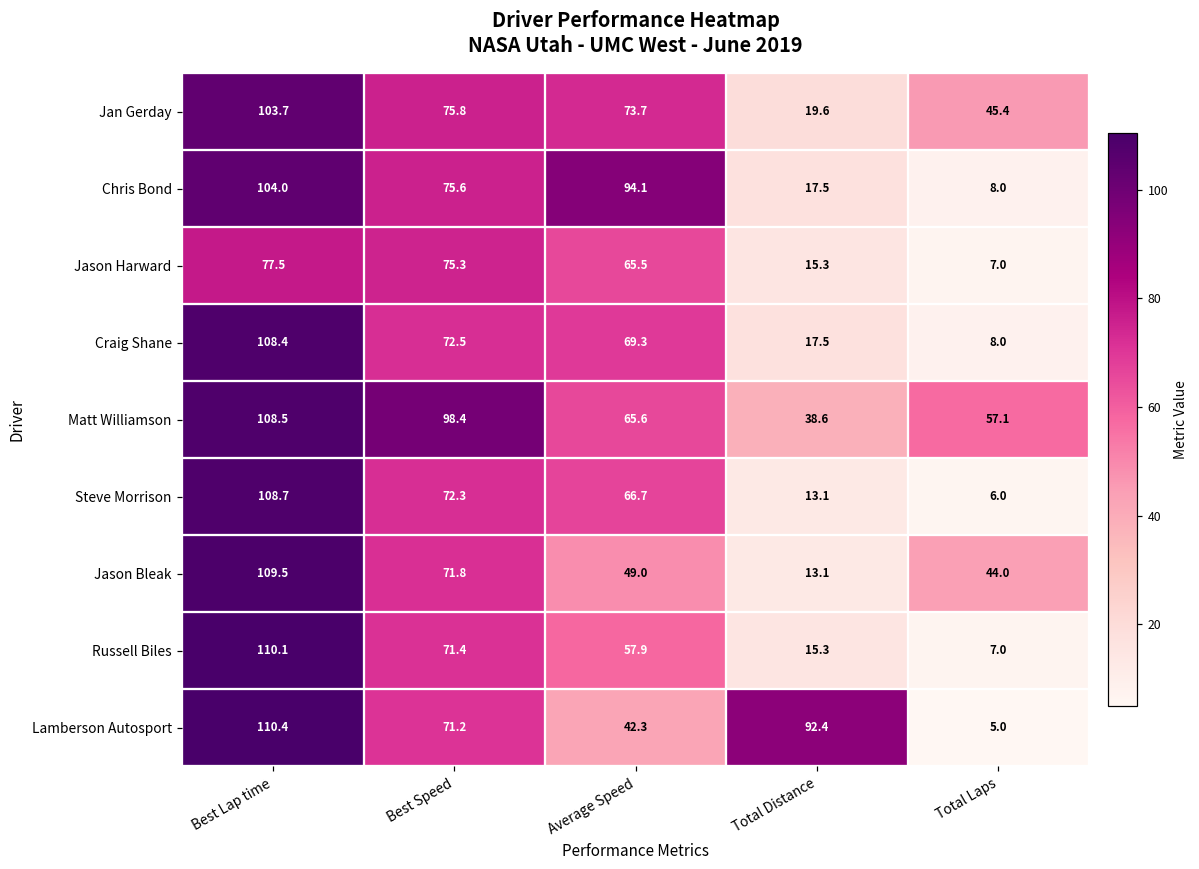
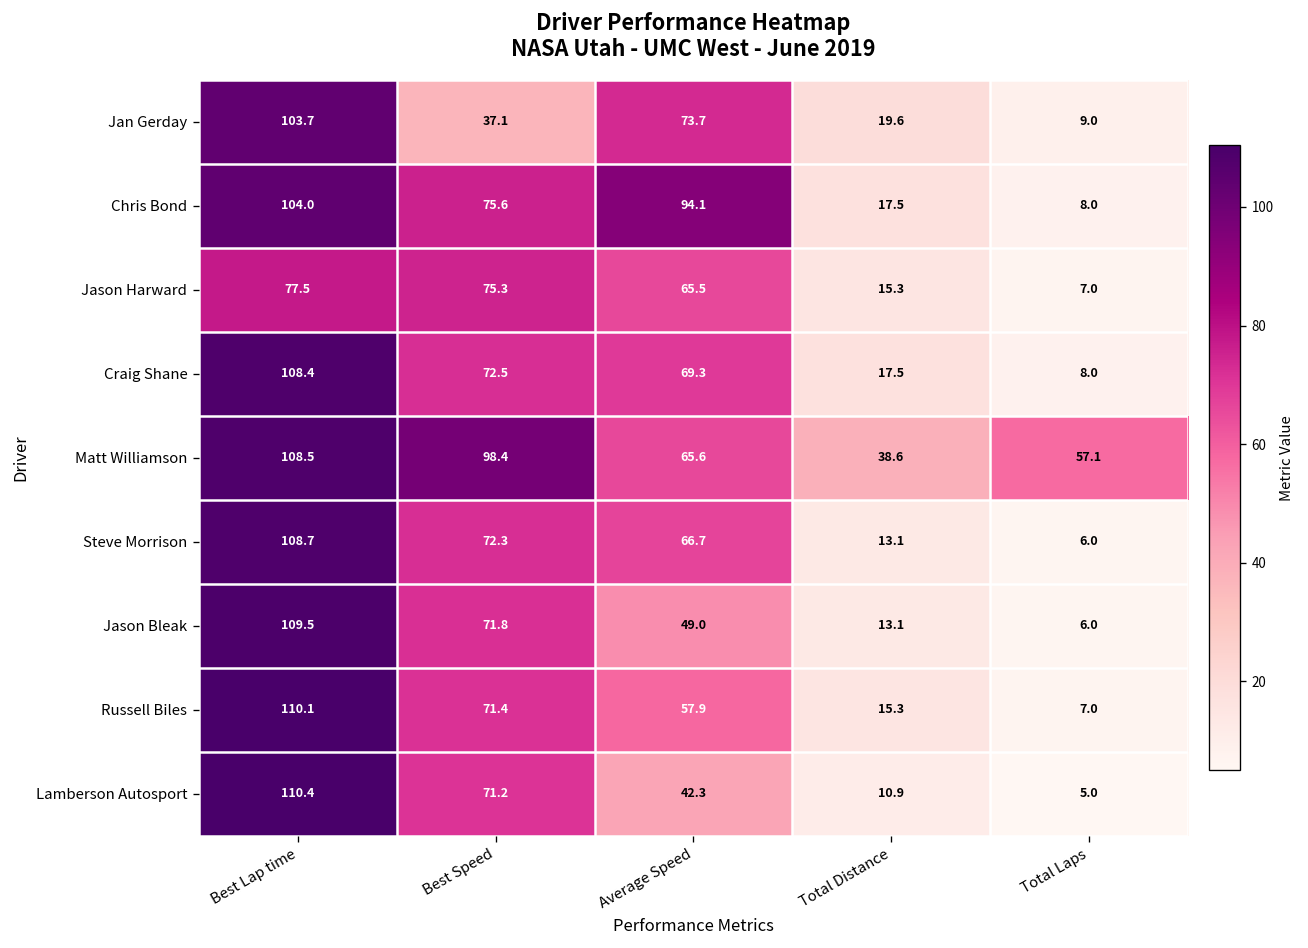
Jan Gerday, Best Speed: 75.8 -> 37.1
Jan Gerday, Total Laps: 45.4 -> 9.0
Jason Bleak, Total Laps: 44.0 -> 6.0
Lamberson Autosport, Total Distance: 92.4 -> 10.9
